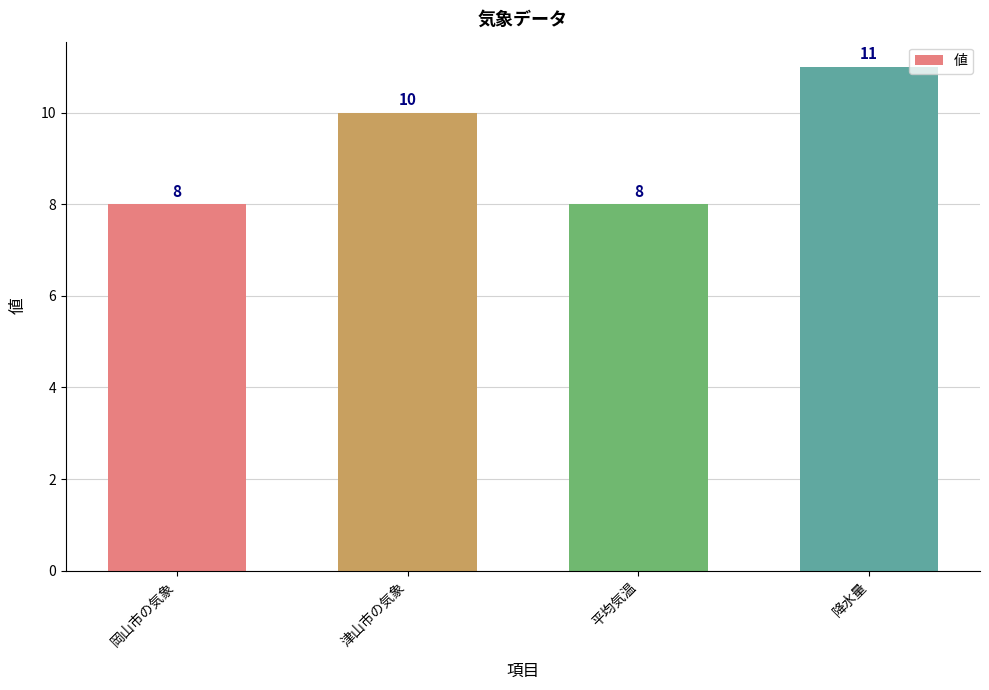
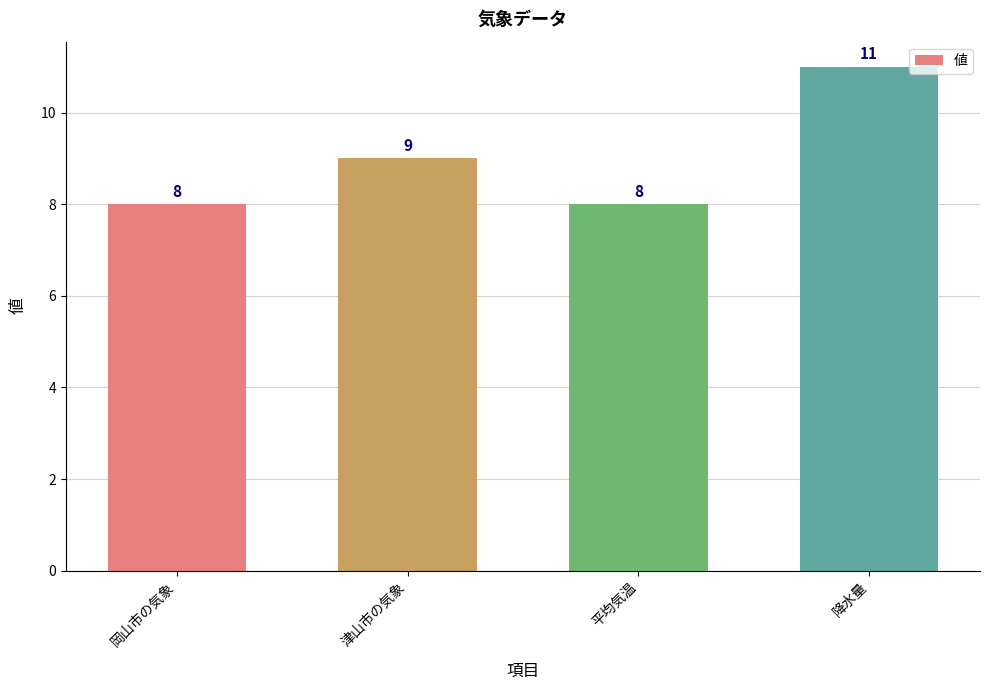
津山市の気象: 10 -> 9
